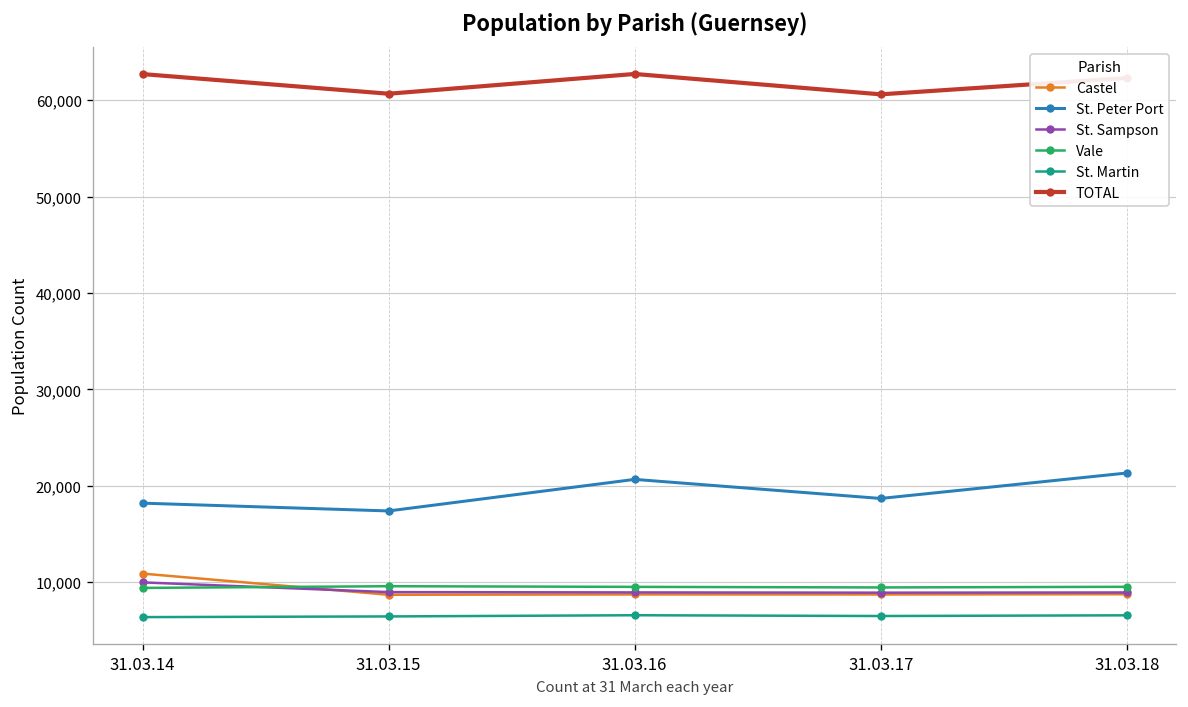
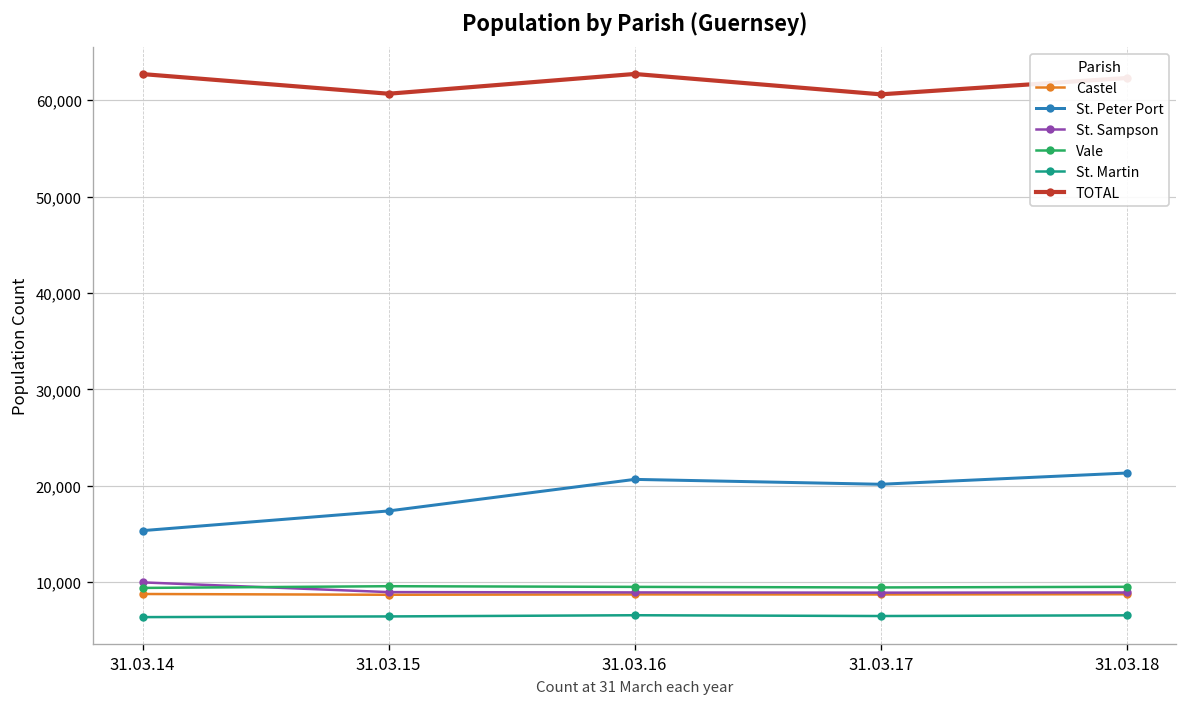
Castel, 31.03.14: 11,000 -> 9,000
St. Peter Port, 31.03.14: 18,000 -> 15,000
St. Peter Port, 31.03.17: 19,000 -> 20,000
